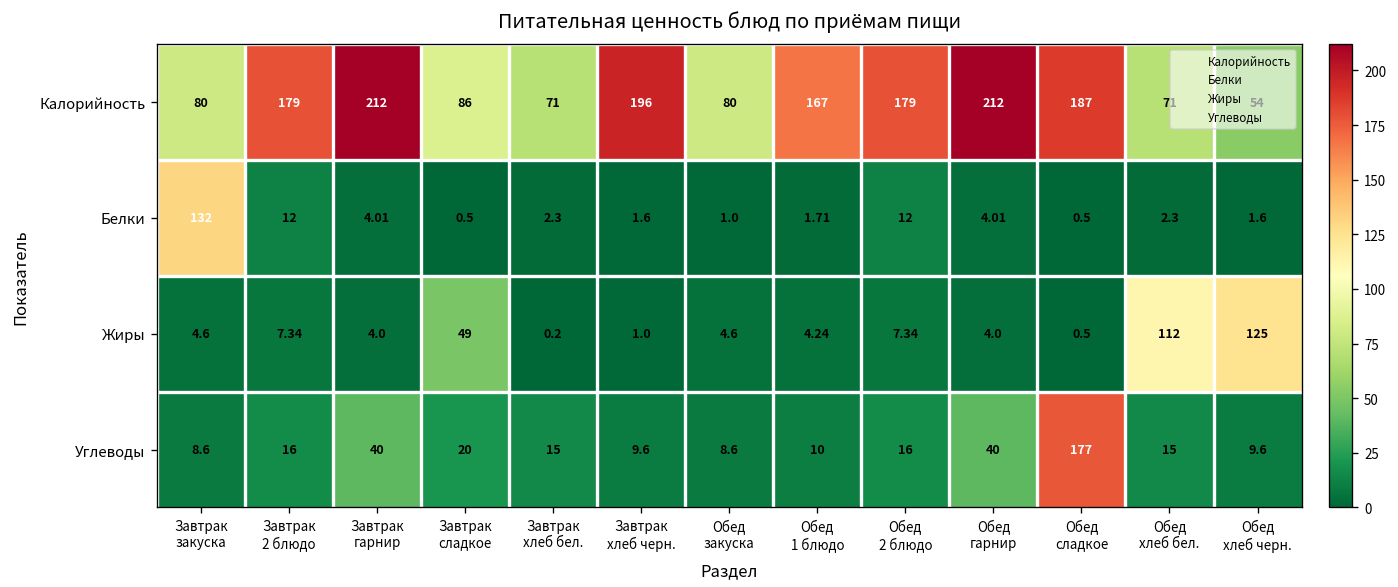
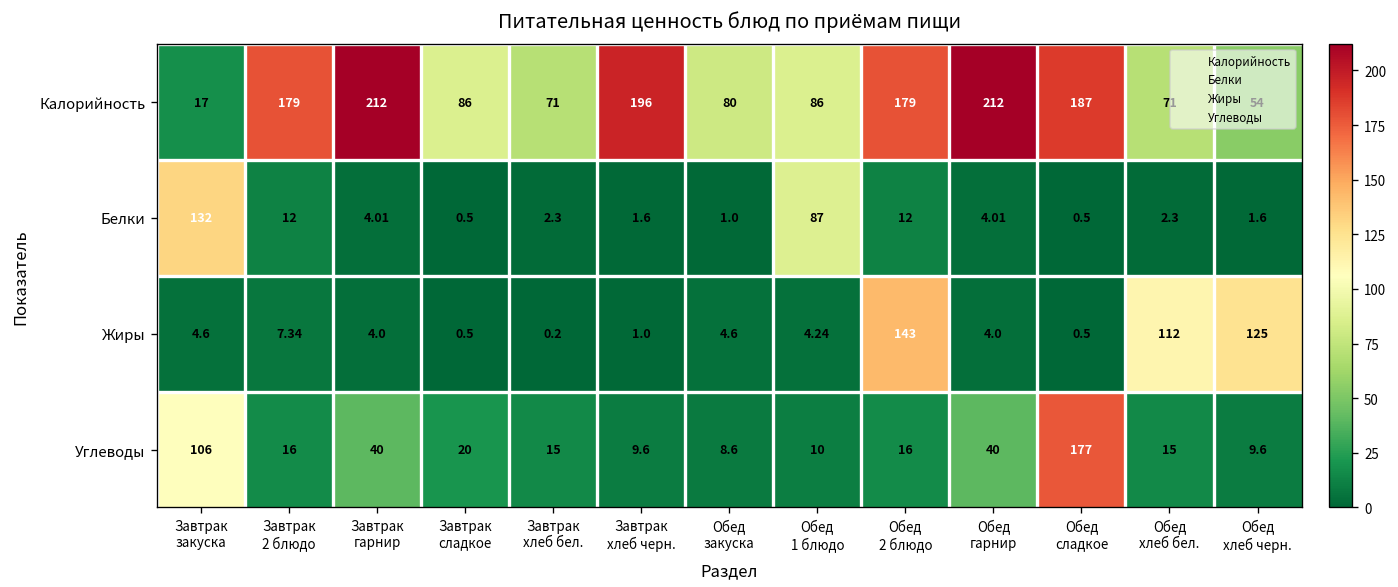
Калорийность, Завтрак закуска: 80 -> 17
Калорийность, Обед 1 блюдо: 167 -> 86
Белки, Обед 1 блюдо: 1.71 -> 87
Жиры, Завтрак сладкое: 49 -> 0.5
Жиры, Обед 2 блюдо: 7.34 -> 143
Углеводы, Завтрак закуска: 8.6 -> 106
